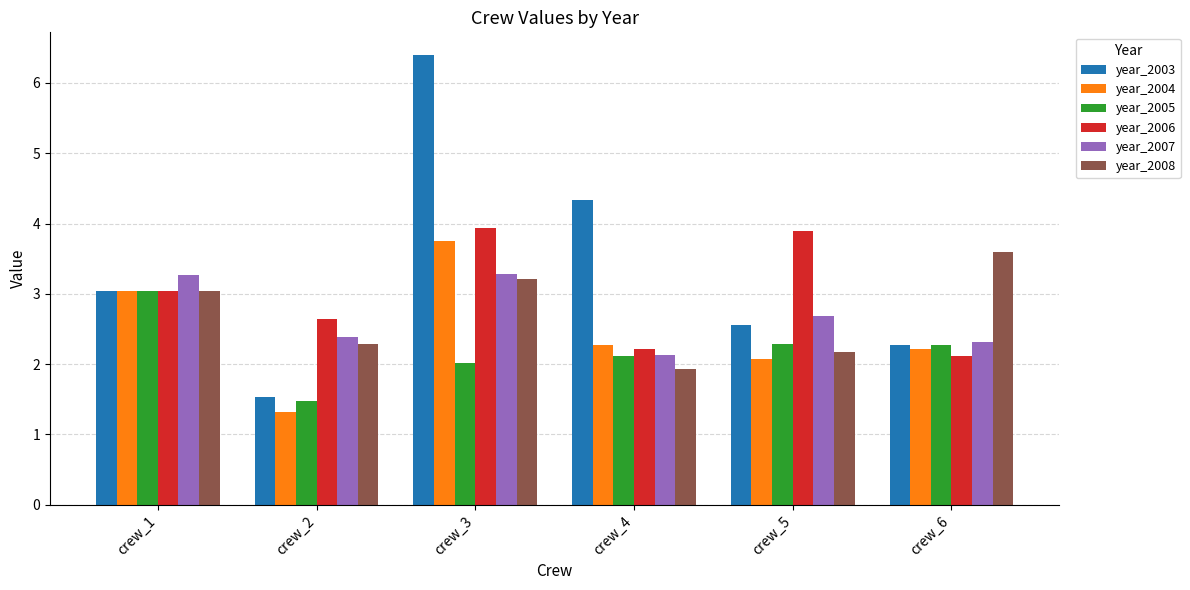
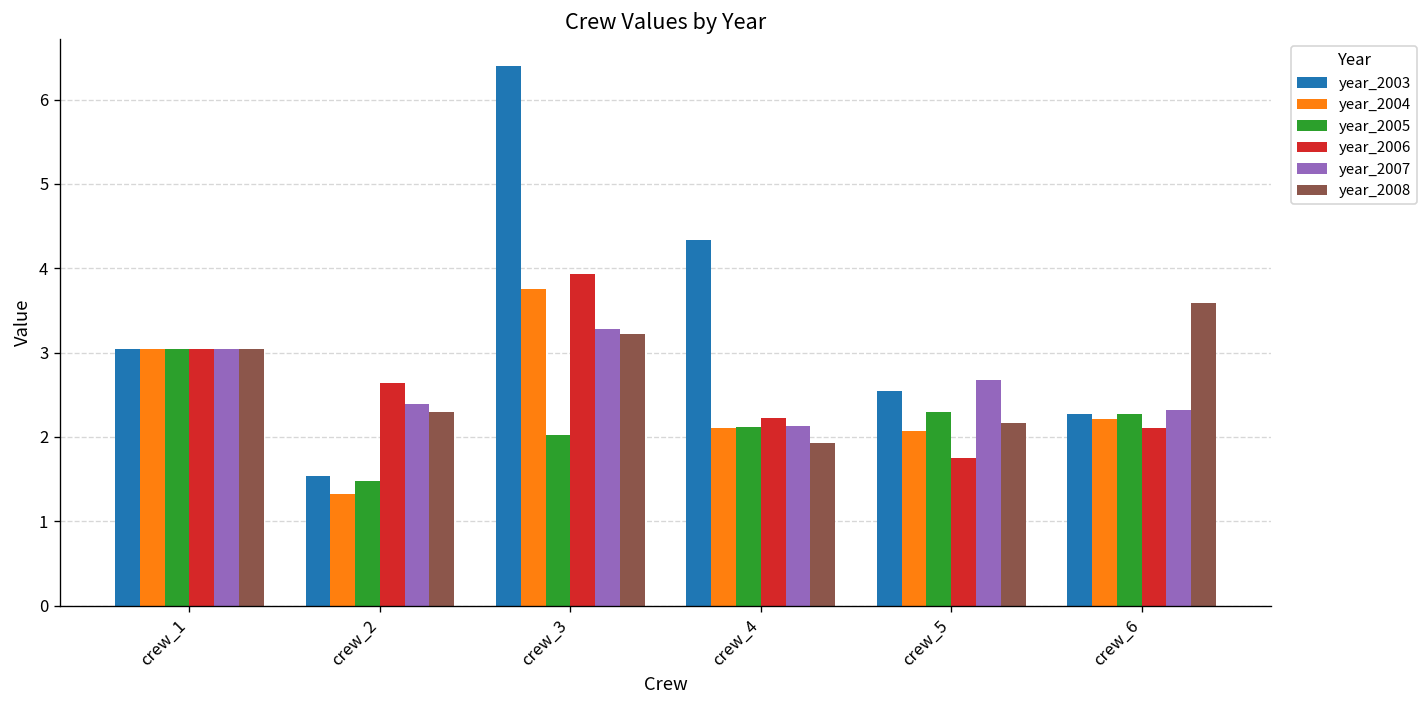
year_2007, crew_1: 3.3 -> 3.0
year_2004, crew_4: 2.3 -> 2.1
year_2006, crew_5: 3.9 -> 1.8
